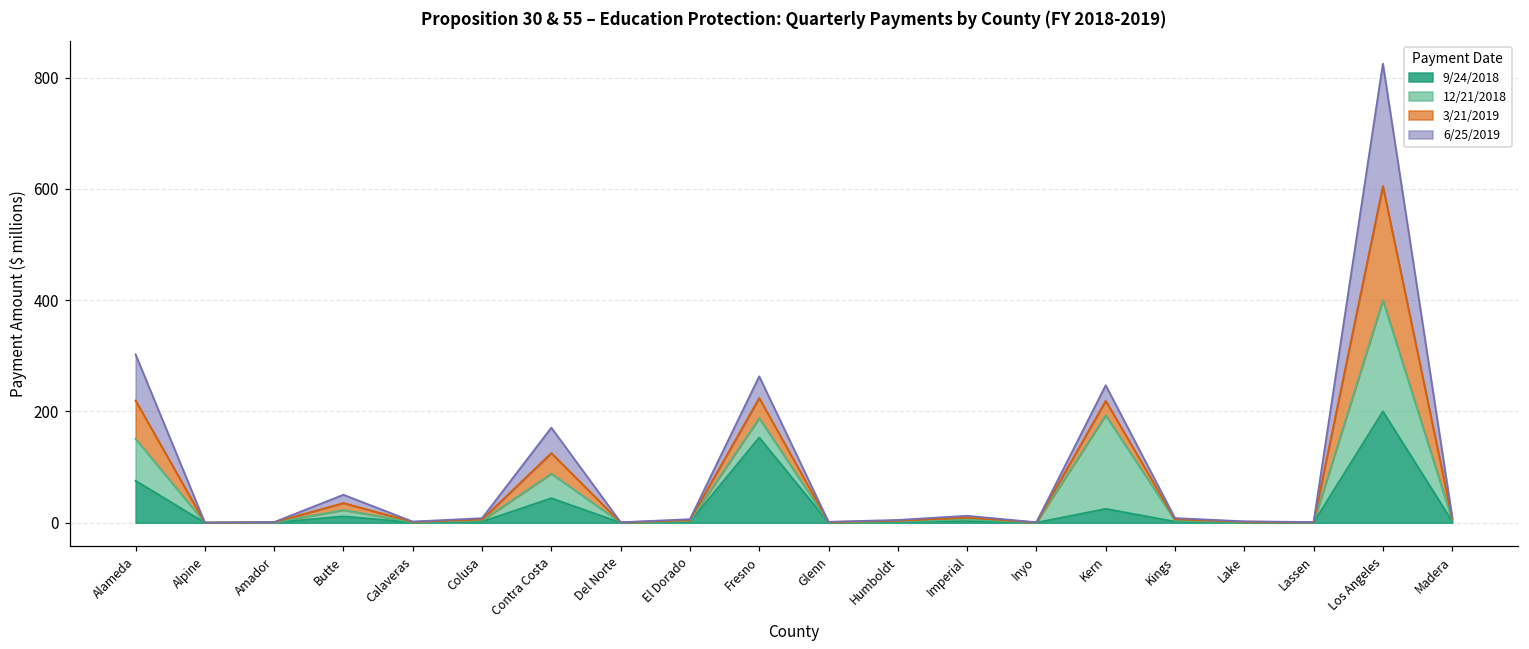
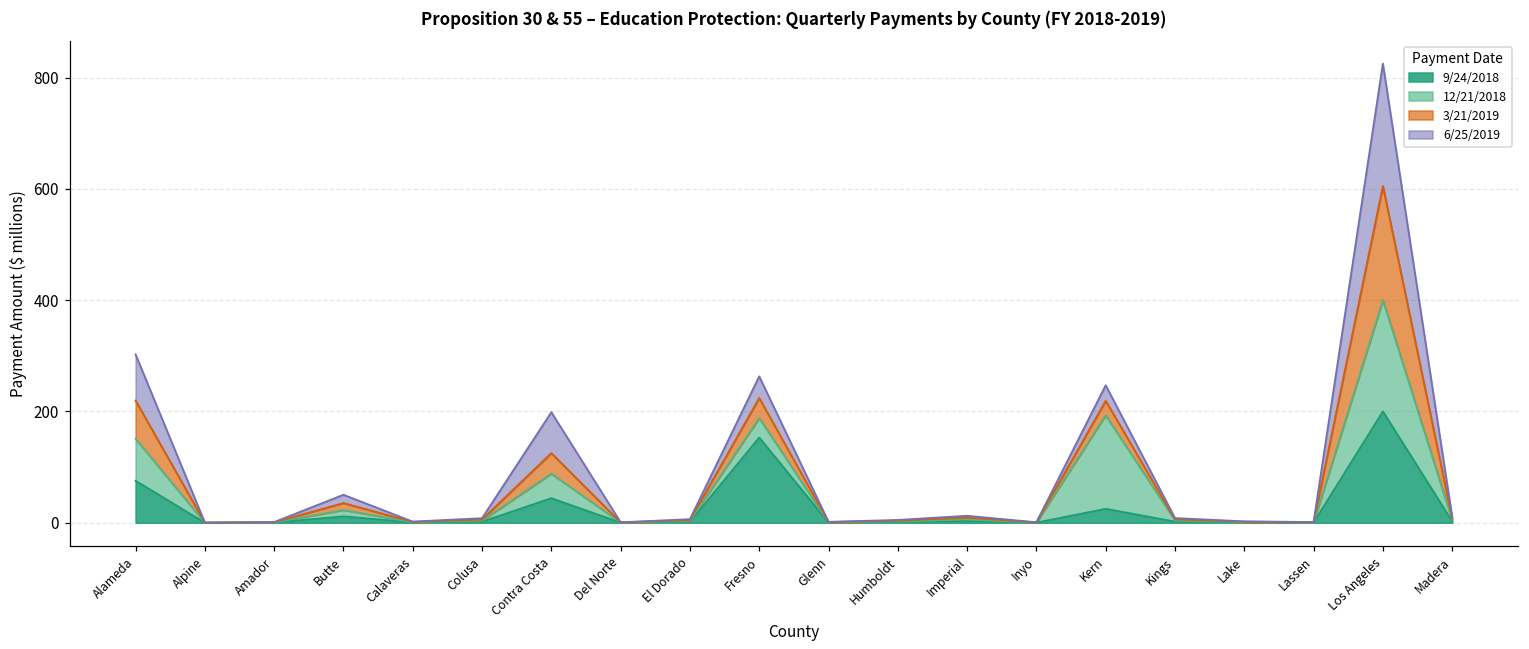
6/25/2019, Contra Costa: 50 -> 70
